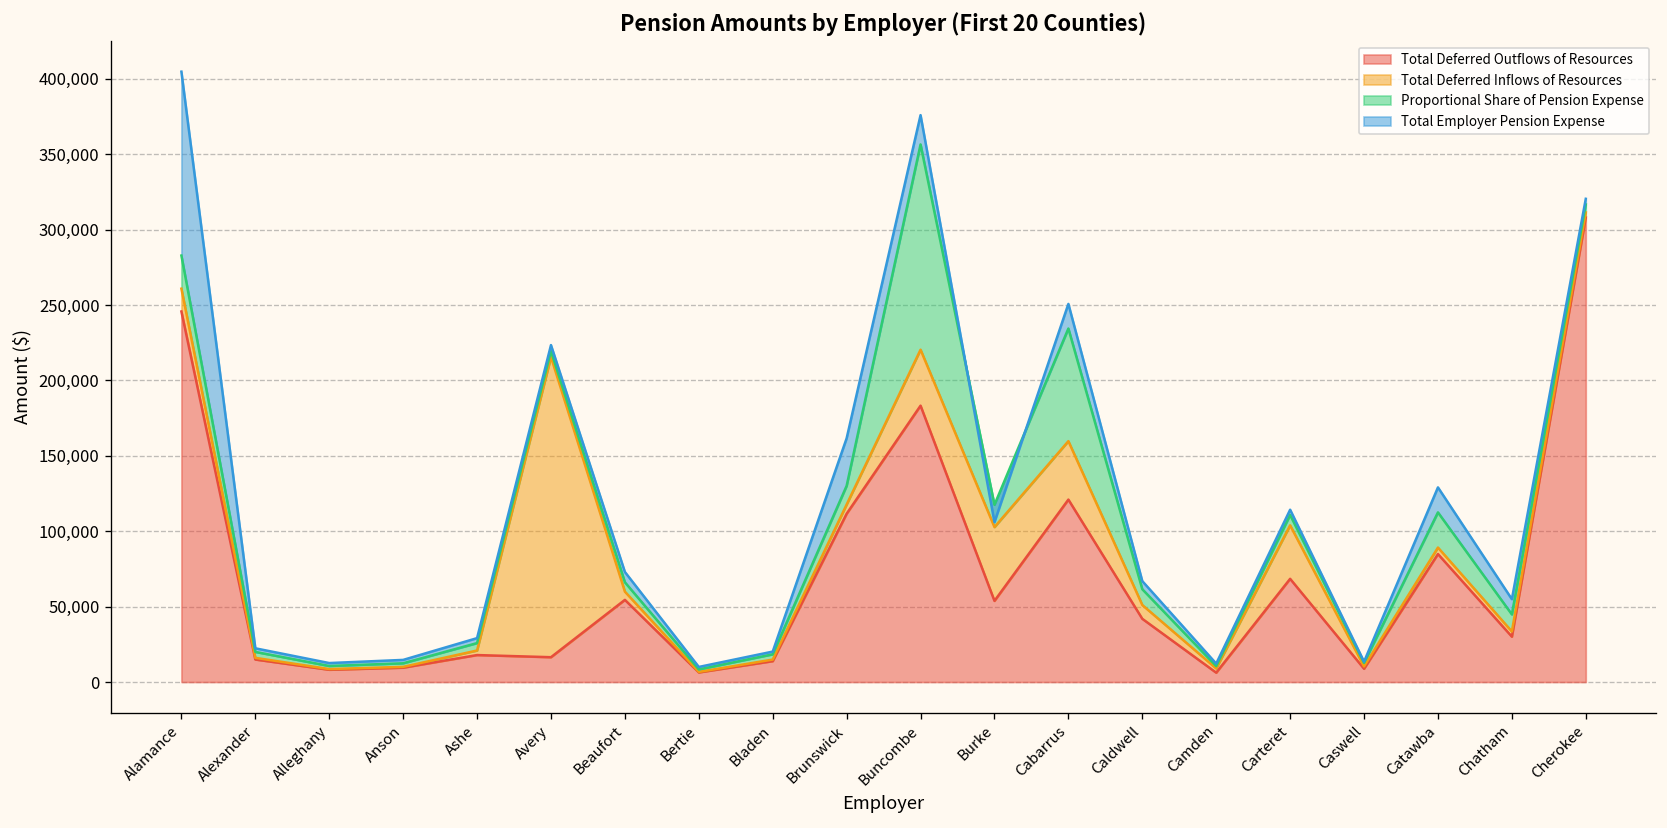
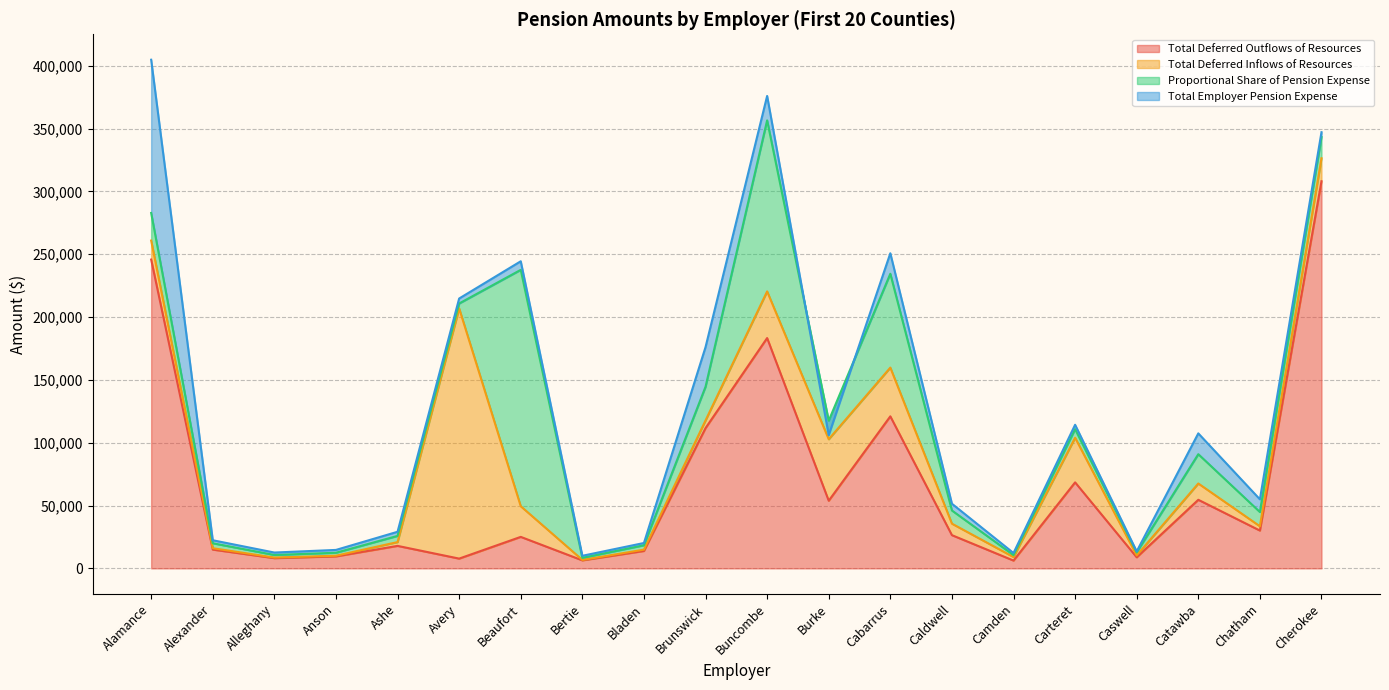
Total Deferred Outflows of Resources, Avery: 16,000 -> 8,000
Total Deferred Outflows of Resources, Beaufort: 55,000 -> 25,000
Total Deferred Inflows of Resources, Beaufort: 5,000 -> 24,000
Proportional Share of Pension Expense, Beaufort: 6,000 -> 188,000
Proportional Share of Pension Expense, Brunswick: 12,000 -> 27,000
Total Deferred Outflows of Resources, Caldwell: 42,000 -> 26,000
Total Deferred Outflows of Resources, Catawba: 85,000 -> 55,000
Total Deferred Inflows of Resources, Catawba: 4,000 -> 13,000
Total Deferred Inflows of Resources, Cherokee: 3,000 -> 18,000
Proportional Share of Pension Expense, Cherokee: 5,000 -> 17,000
